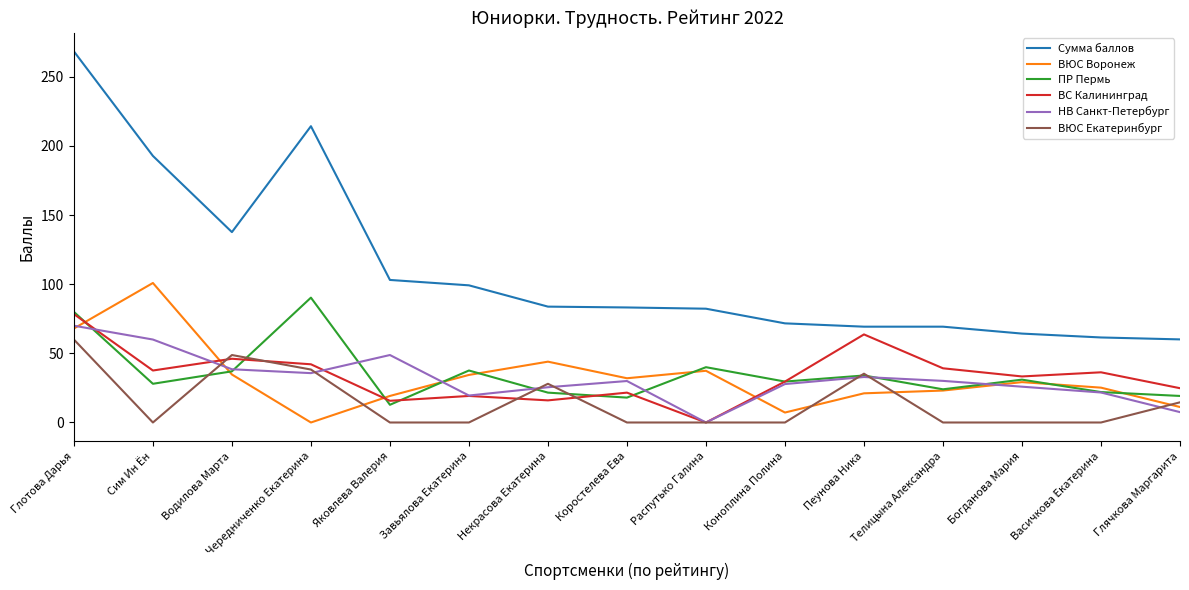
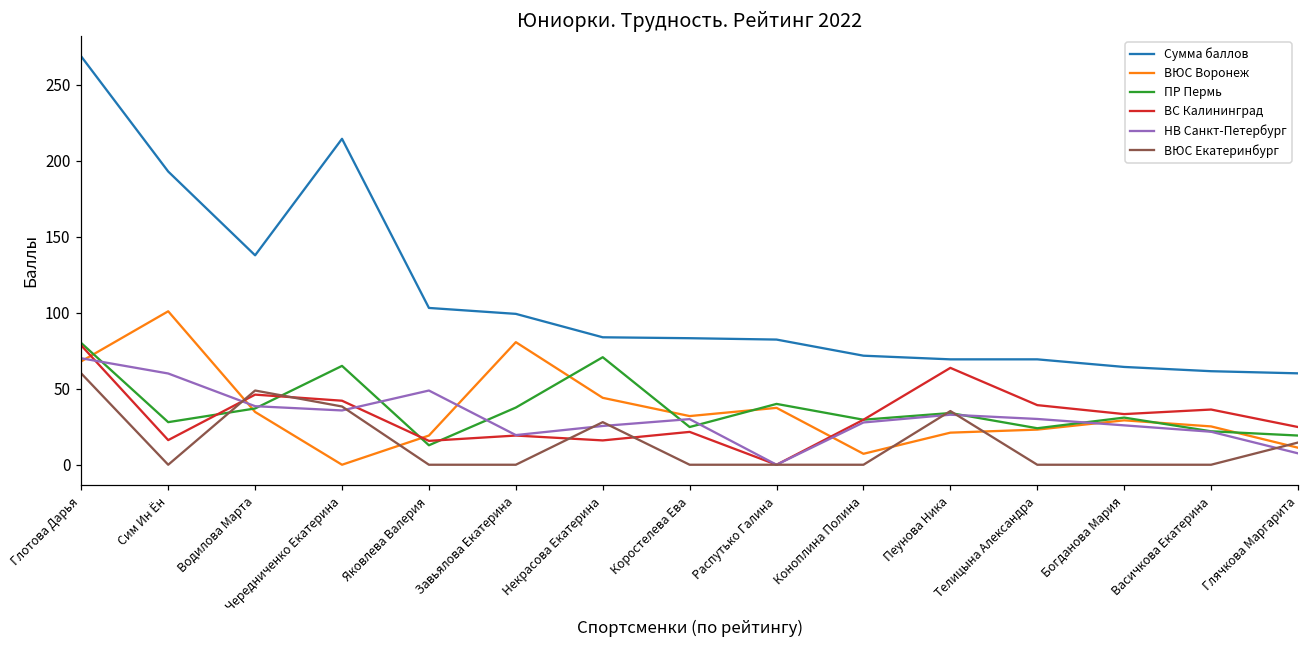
ВС Калининград, Сим Ин Ён: 38 -> 16
ПР Пермь, Чередниченко Екатерина: 90 -> 65
ВЮС Воронеж, Завьялова Екатерина: 34 -> 81
ПР Пермь, Некрасова Екатерина: 22 -> 71
ПР Пермь, Коростелева Ева: 18 -> 25
